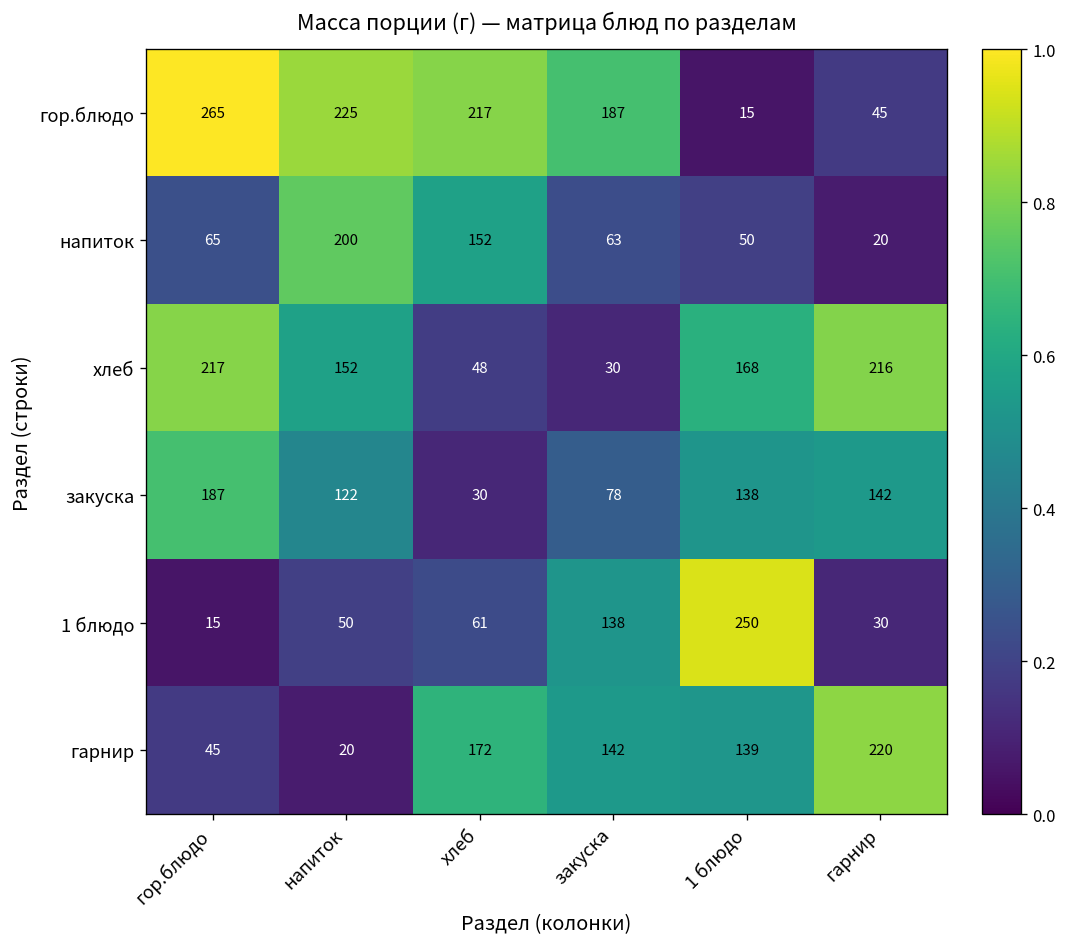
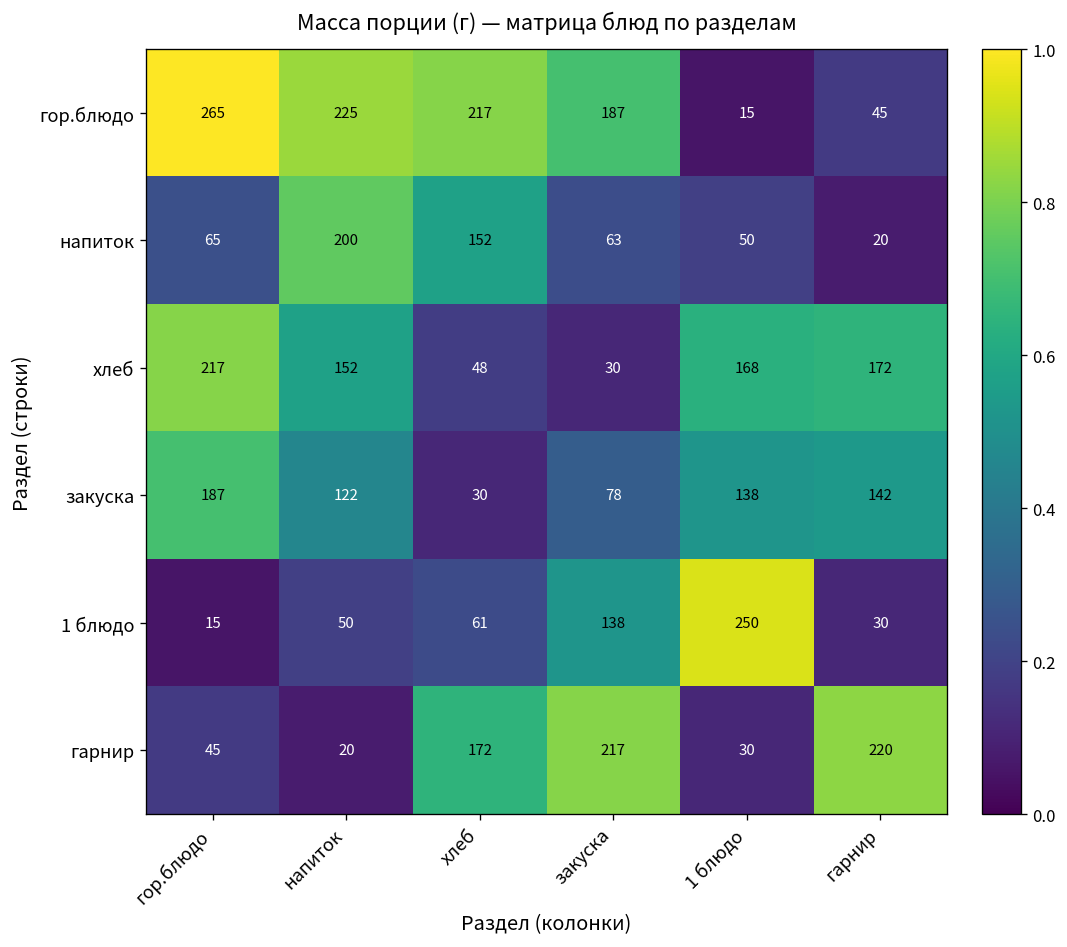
хлеб, гарнир: 216 -> 172
гарнир, закуска: 142 -> 217
гарнир, 1 блюдо: 139 -> 30
